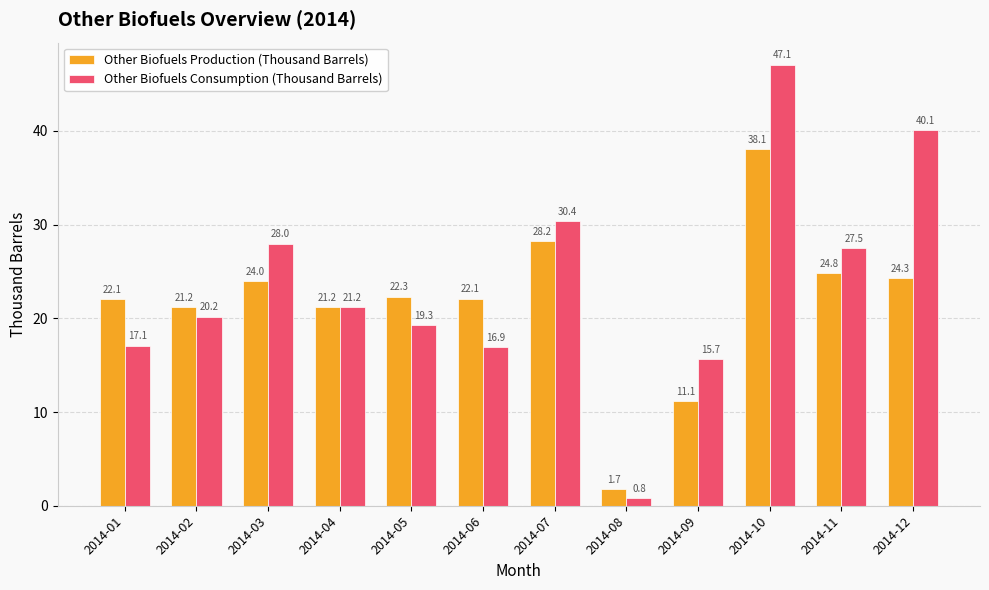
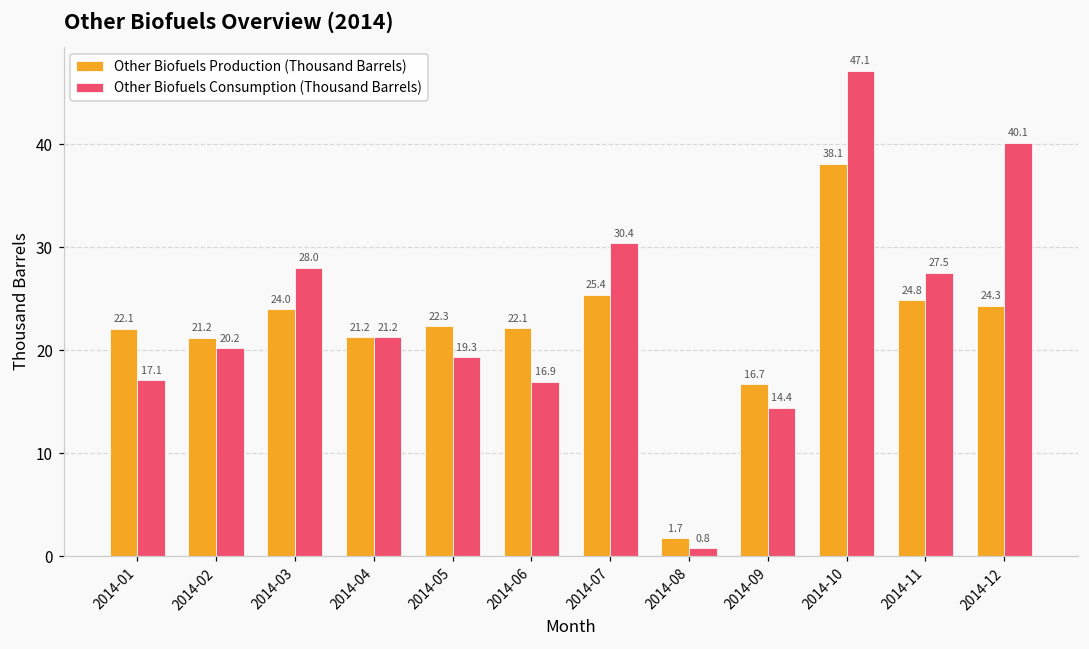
Other Biofuels Production (Thousand Barrels), 2014-07: 28.2 -> 25.4
Other Biofuels Production (Thousand Barrels), 2014-09: 11.1 -> 16.7
Other Biofuels Consumption (Thousand Barrels), 2014-09: 15.7 -> 14.4
